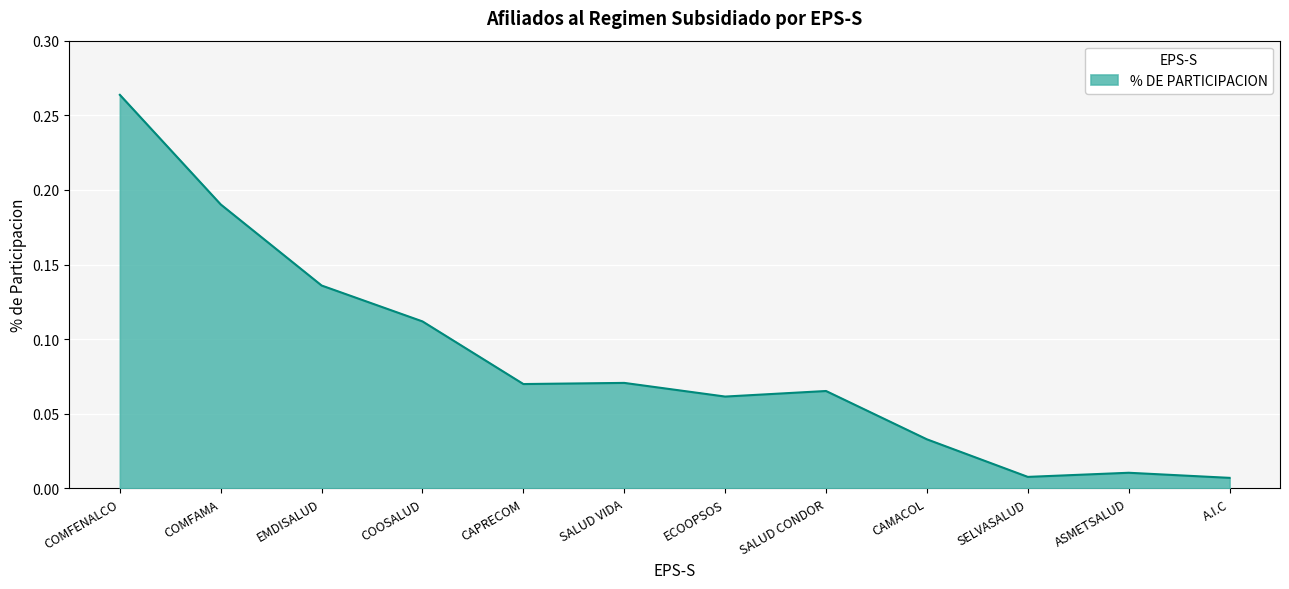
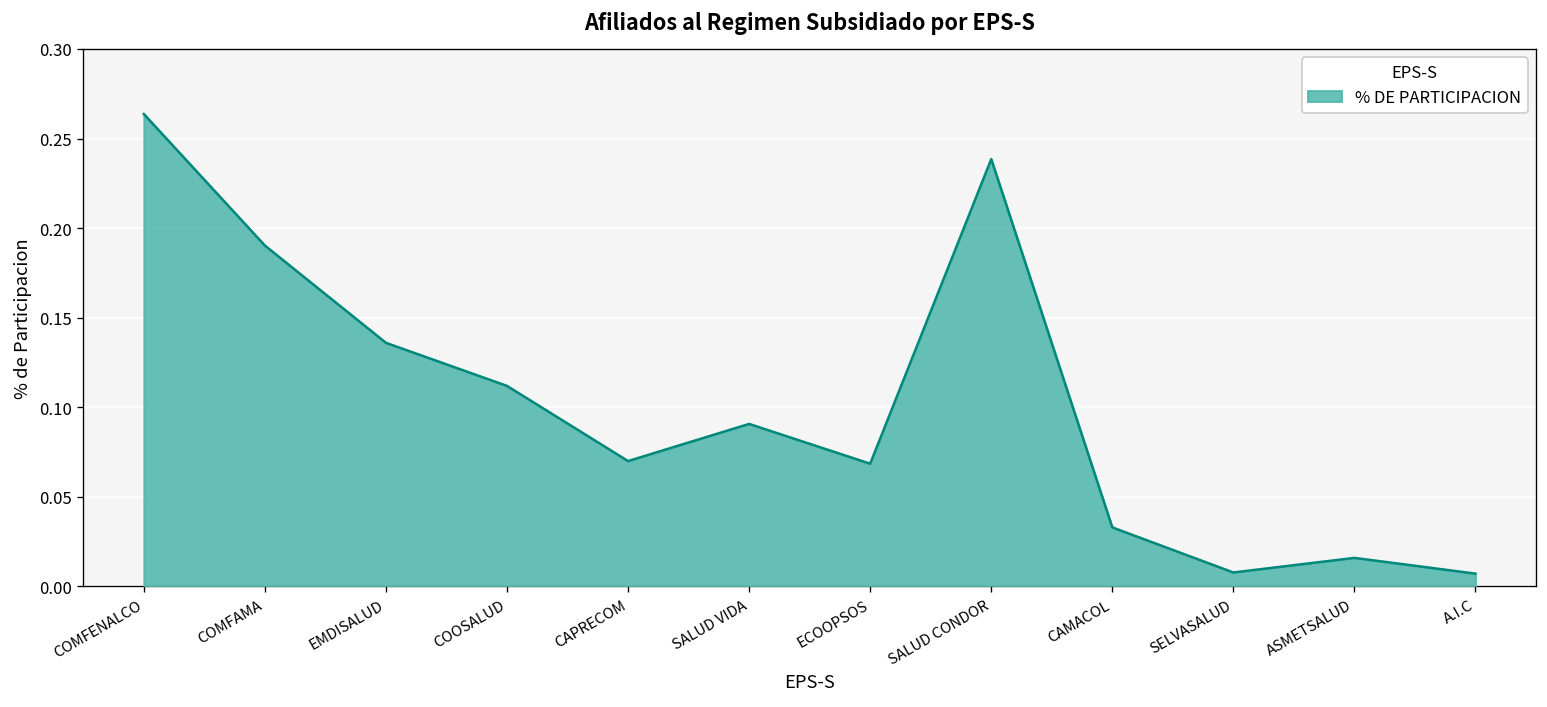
SALUD VIDA: 0.071 -> 0.091
ECOOPSOS: 0.062 -> 0.068
SALUD CONDOR: 0.065 -> 0.239
ASMETSALUD: 0.010 -> 0.016
